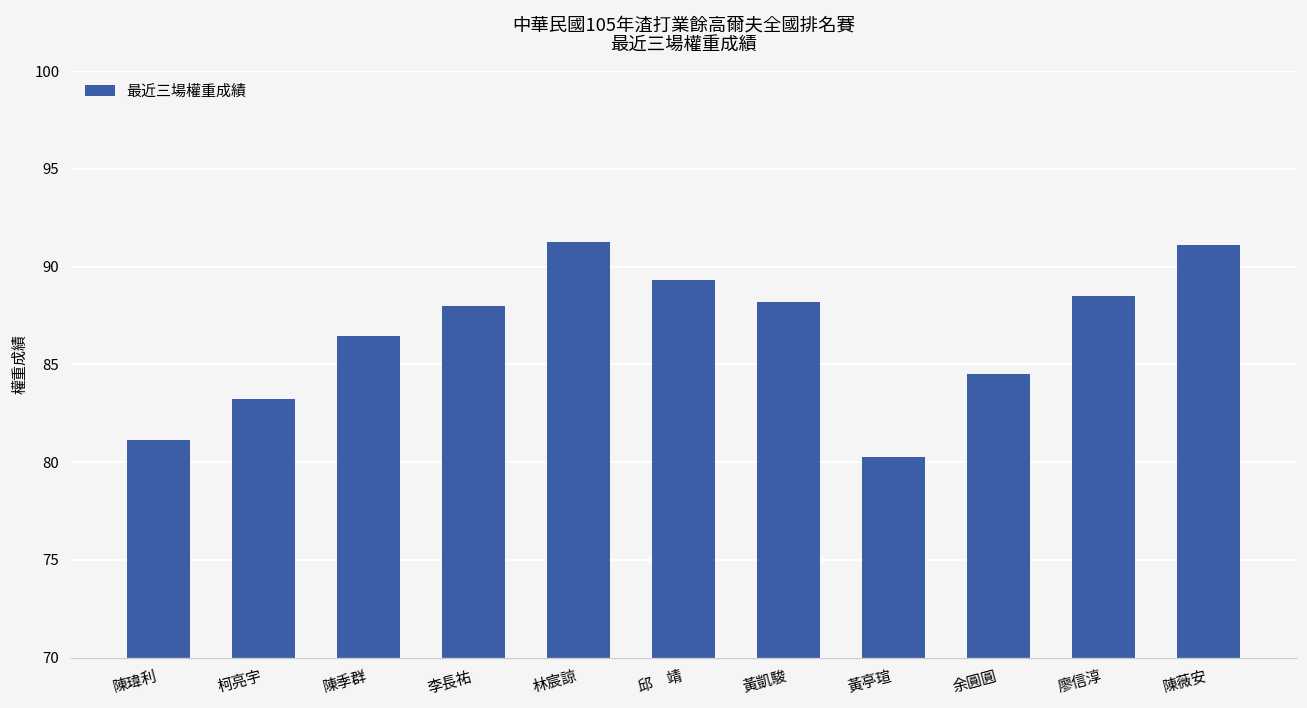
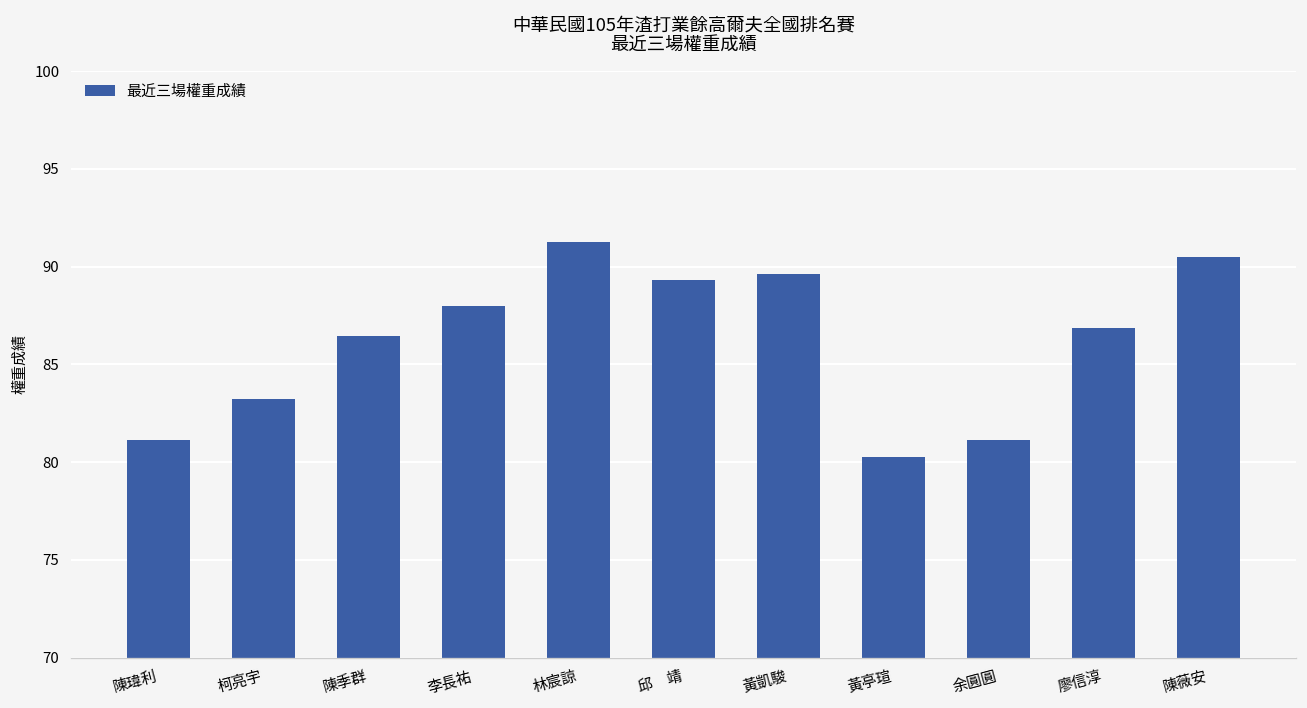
黃凱駿: 88.2 -> 89.6
余圓圓: 84.5 -> 81.1
廖信淳: 88.5 -> 86.9
陳薇安: 91.1 -> 90.5
